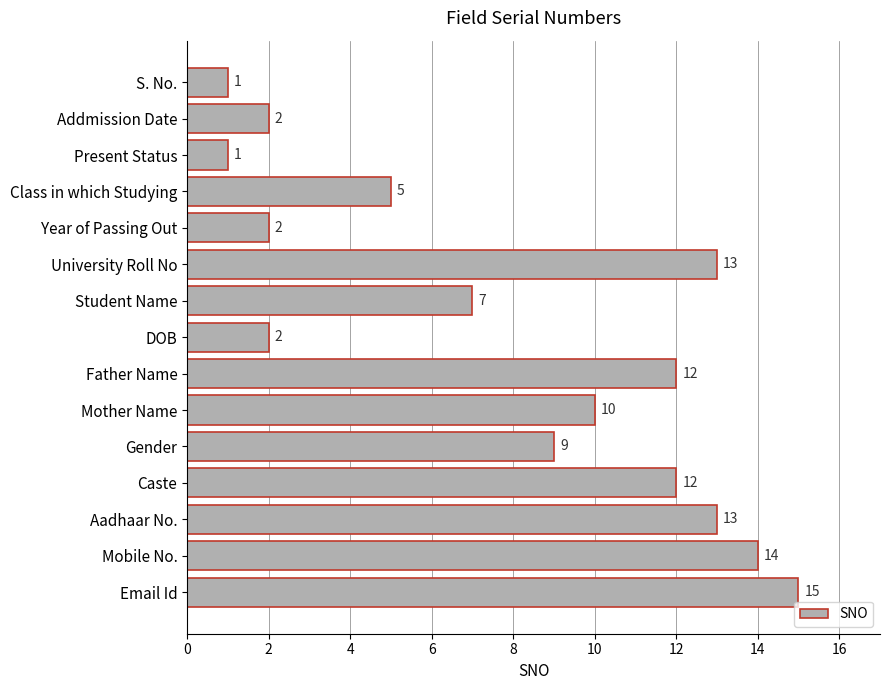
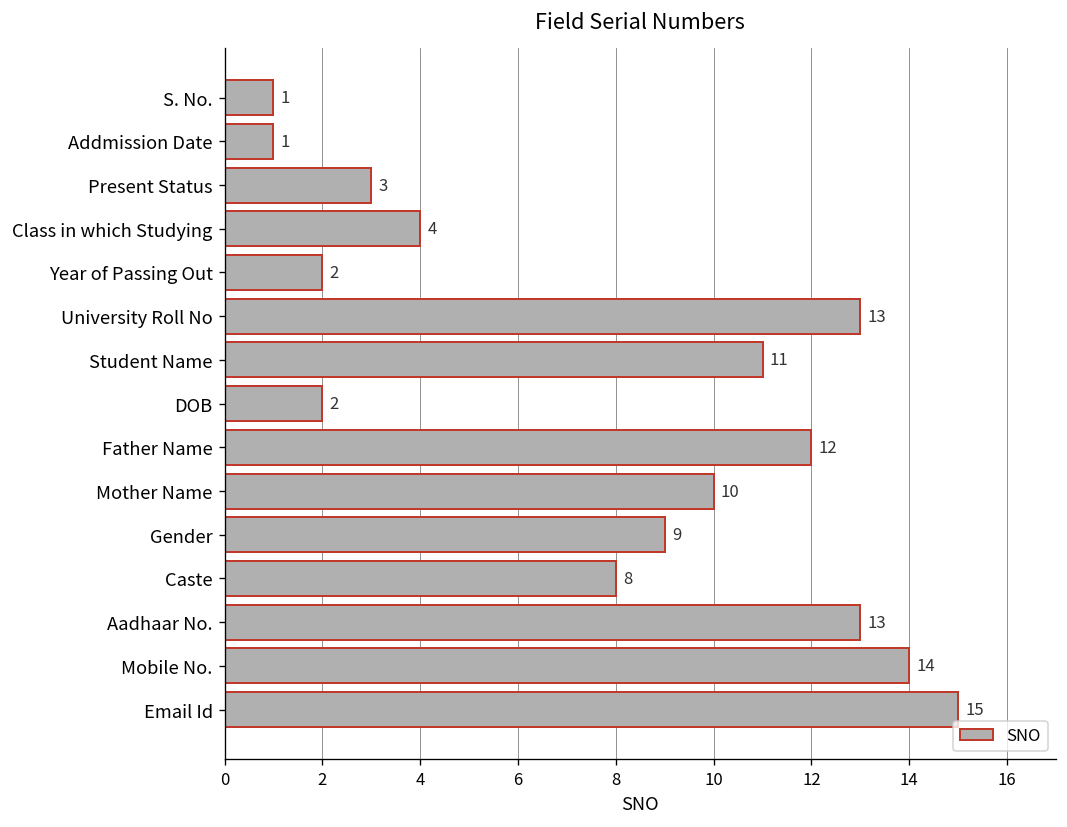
Addmission Date: 2 -> 1
Present Status: 1 -> 3
Class in which Studying: 5 -> 4
Student Name: 7 -> 11
Caste: 12 -> 8
